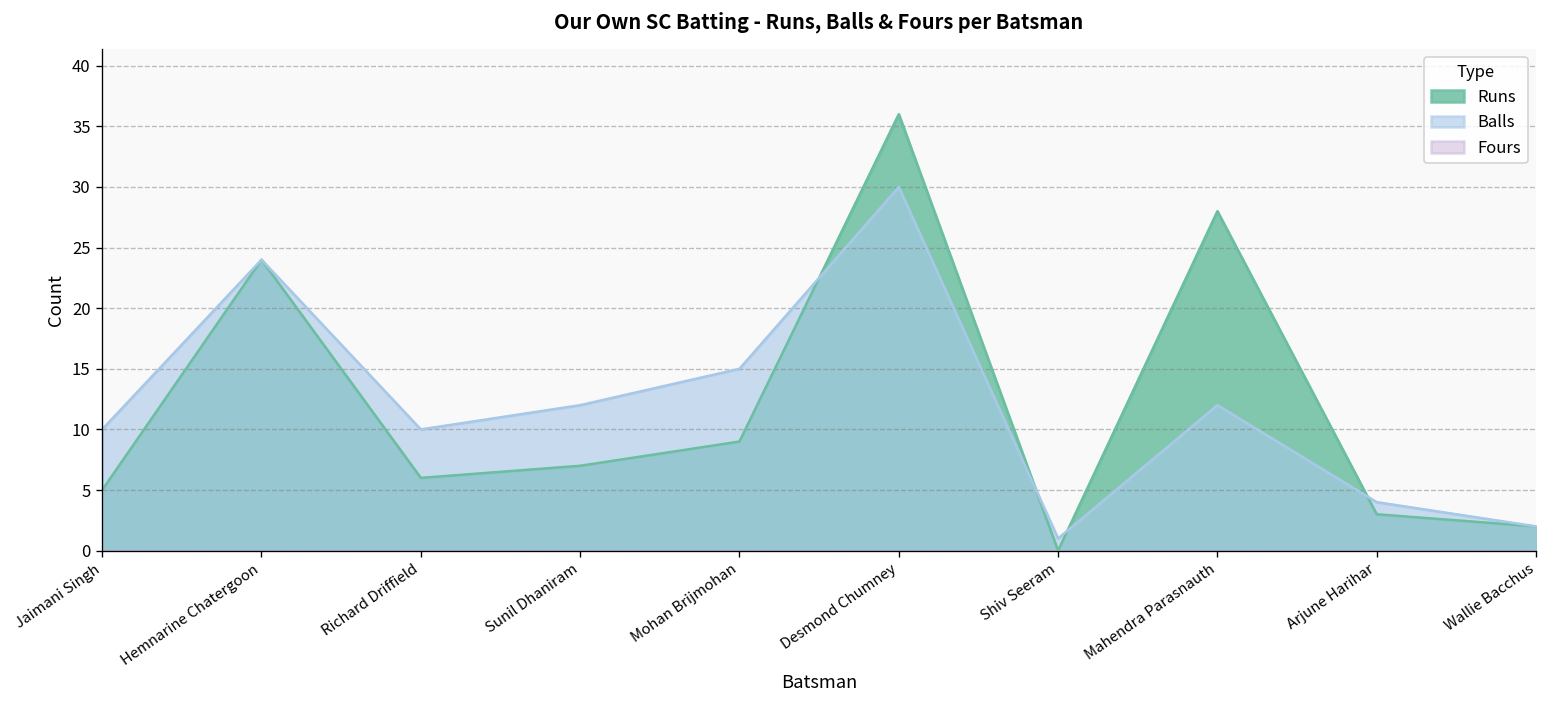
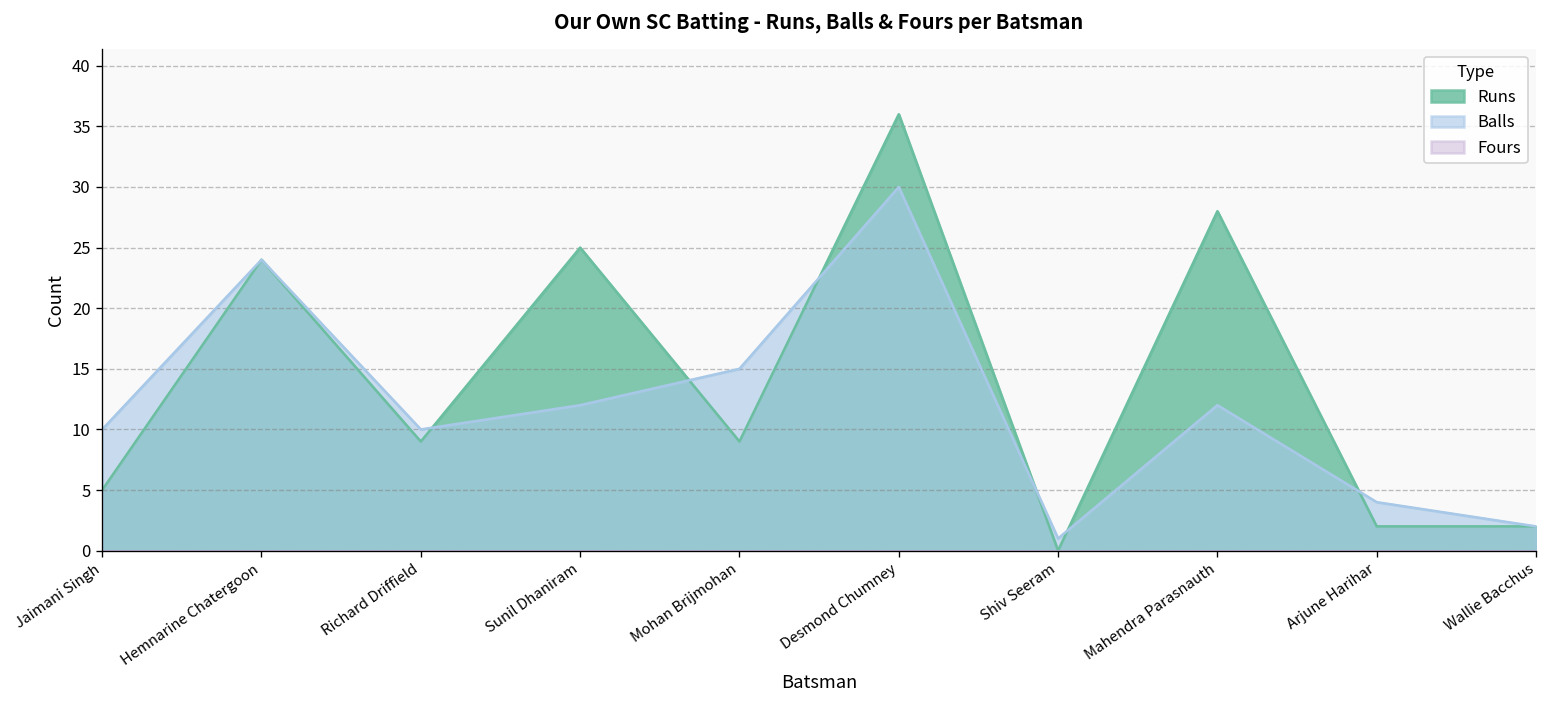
Runs, Richard Driffield: 6 -> 9
Runs, Sunil Dhaniram: 7 -> 25
Runs, Arjune Harihar: 3 -> 2
